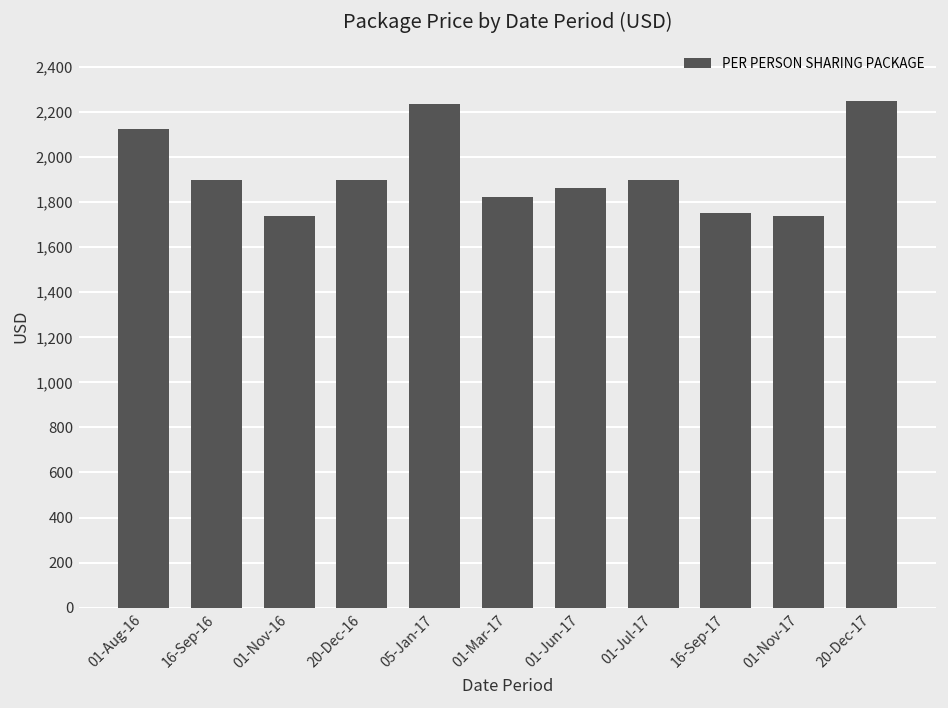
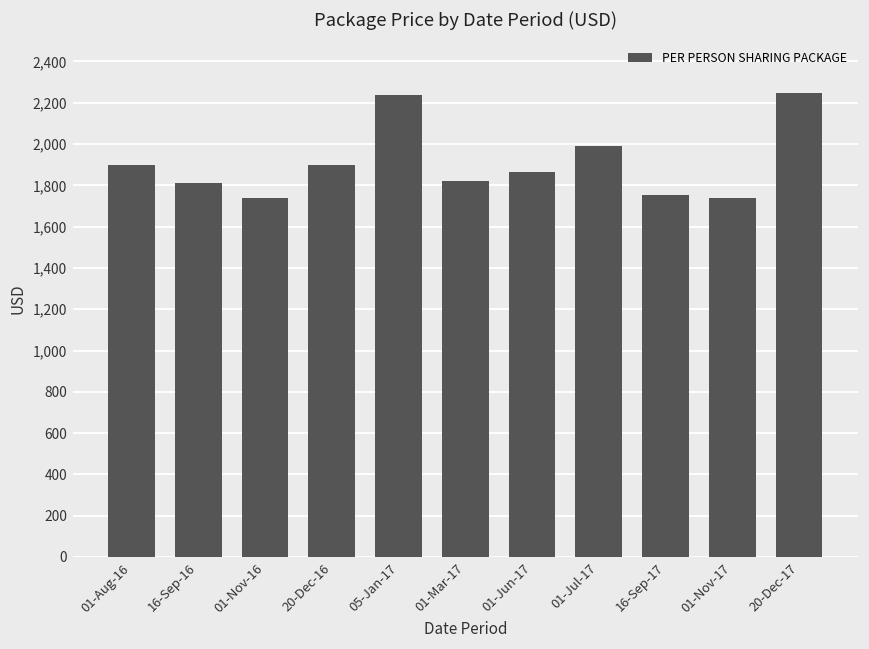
01-Aug-16: 2,120 -> 1,900
16-Sep-16: 1,900 -> 1,810
01-Jul-17: 1,900 -> 1,990
